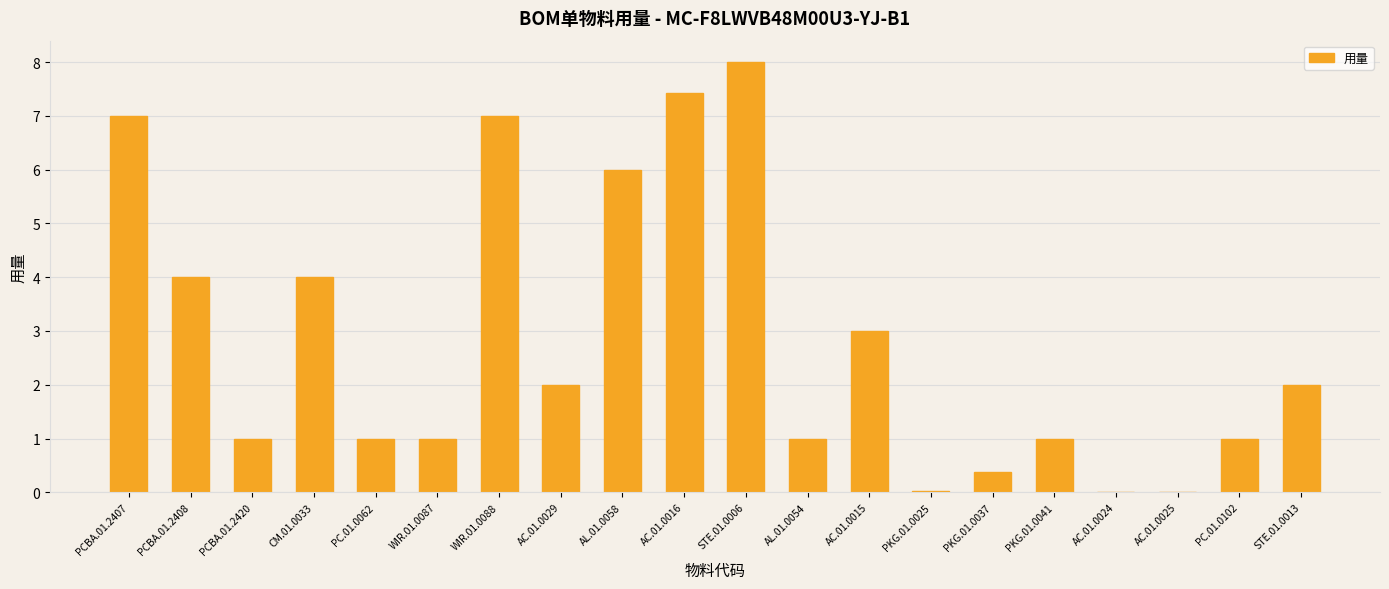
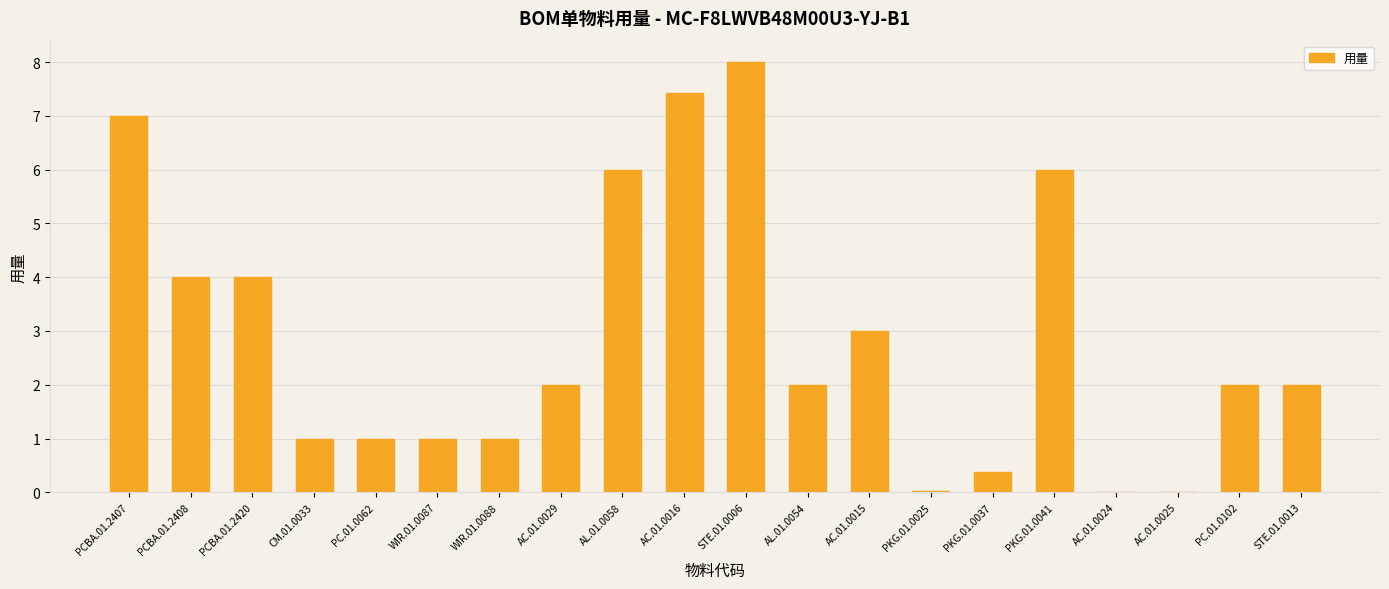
PCBA.01.2420: 1 -> 4
CM.01.0033: 4 -> 1
WIR.01.0088: 7 -> 1
AL.01.0054: 1 -> 2
PKG.01.0041: 1 -> 6
PC.01.0102: 1 -> 2
